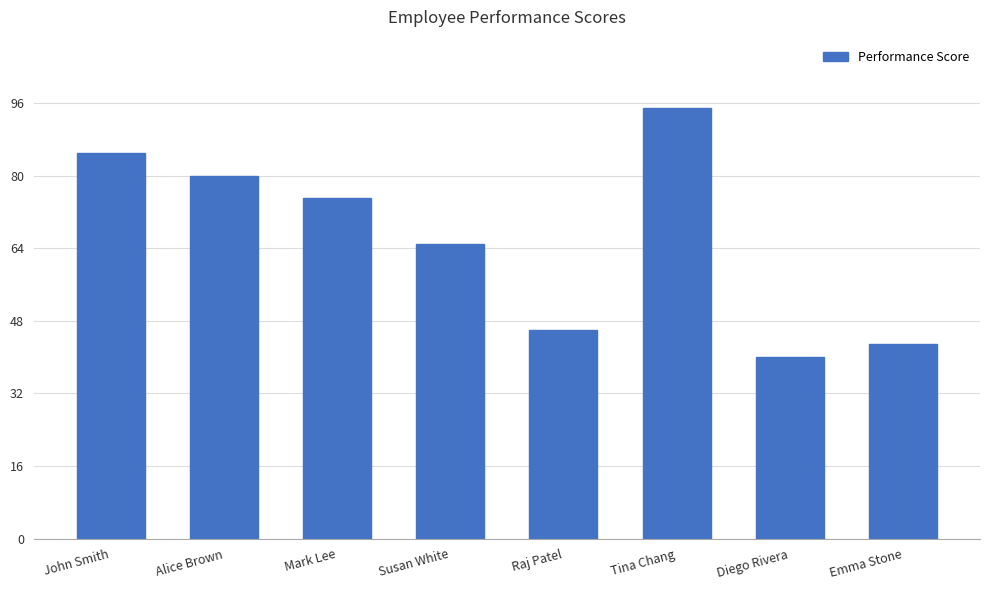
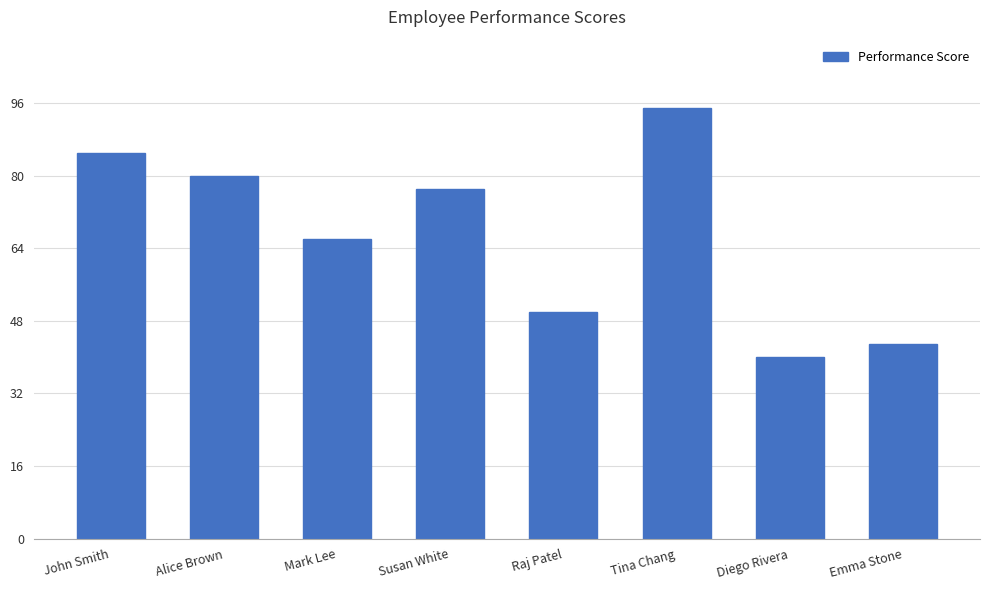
Mark Lee: 75 -> 66
Susan White: 65 -> 77
Raj Patel: 46 -> 50
